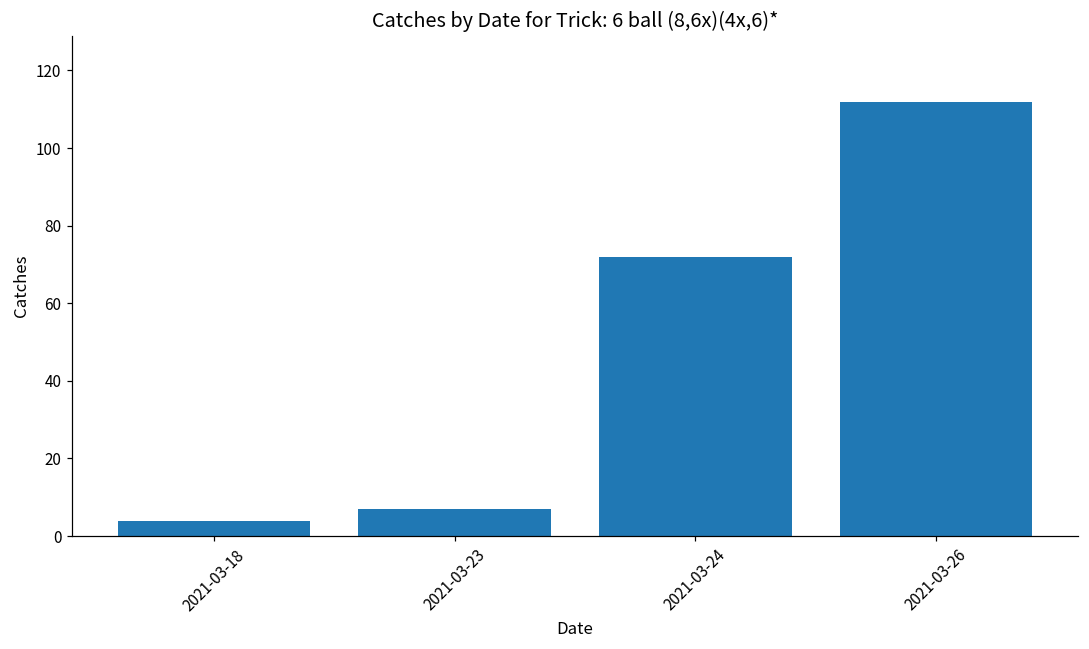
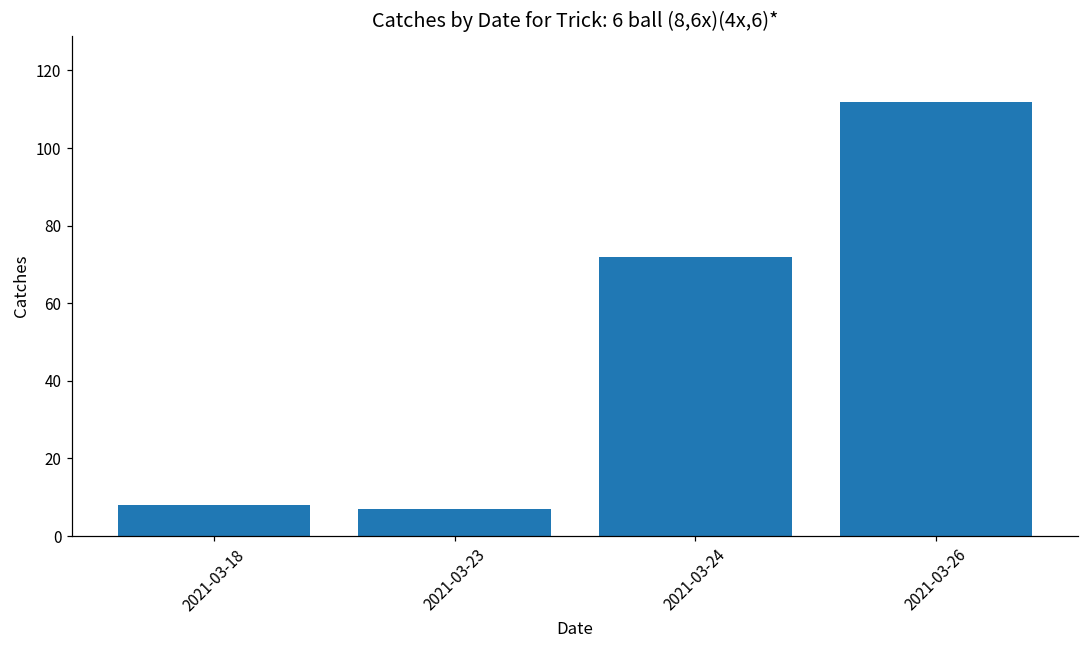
2021-03-18: 4 -> 8
